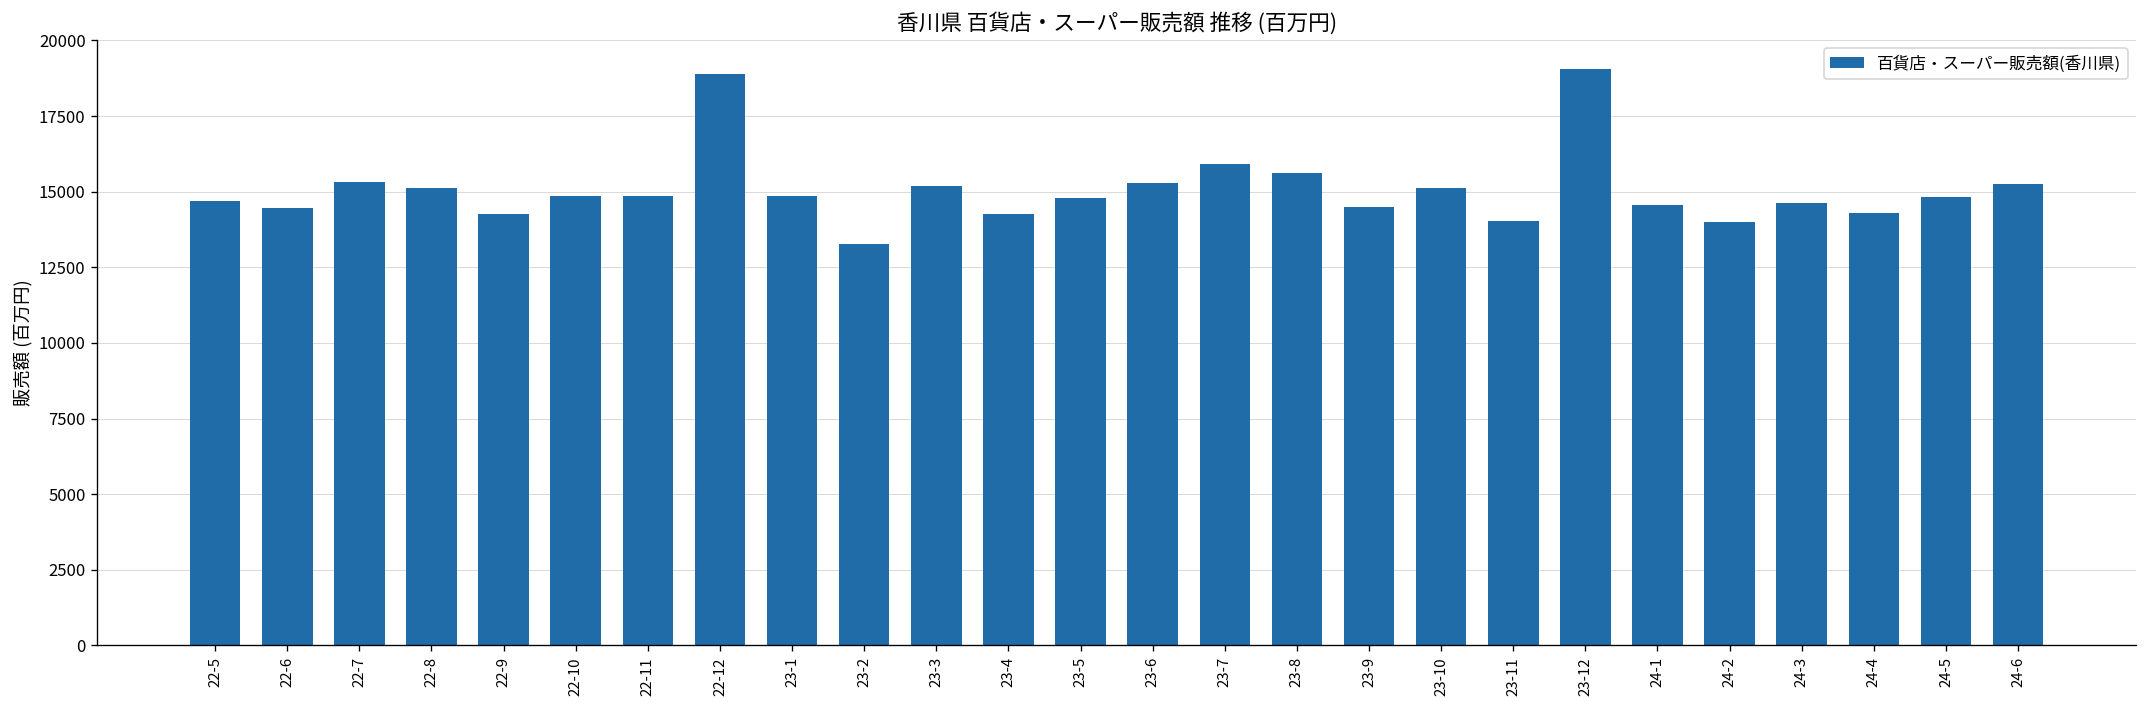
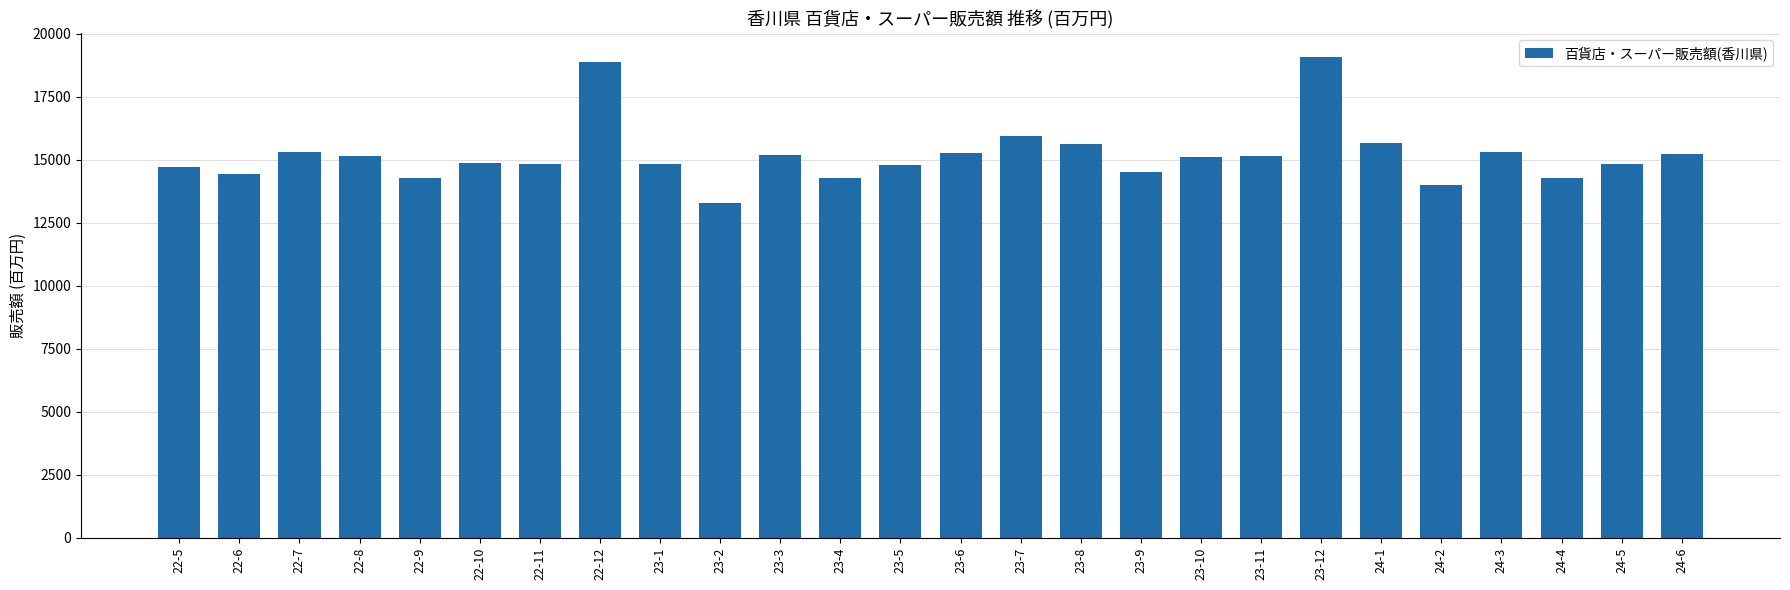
23-11: 14000 -> 15200
24-1: 14600 -> 15700
24-3: 14600 -> 15300
